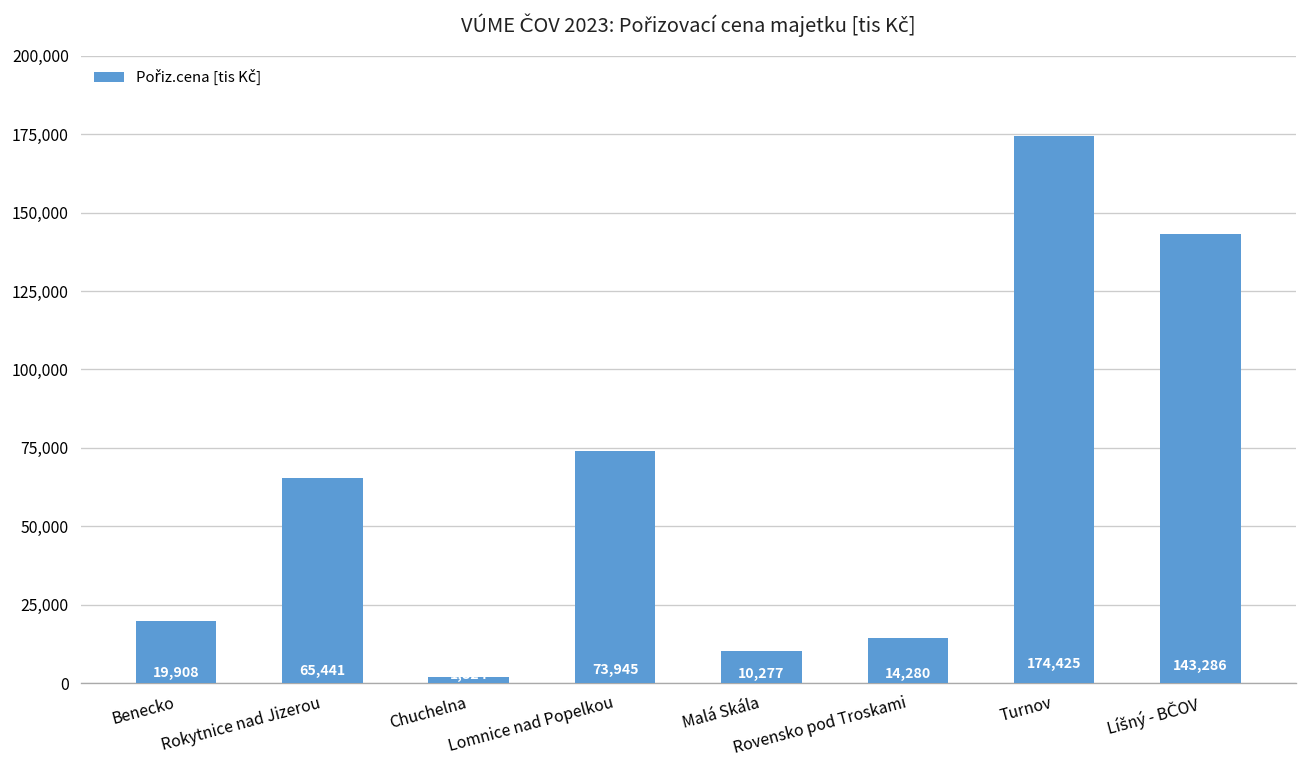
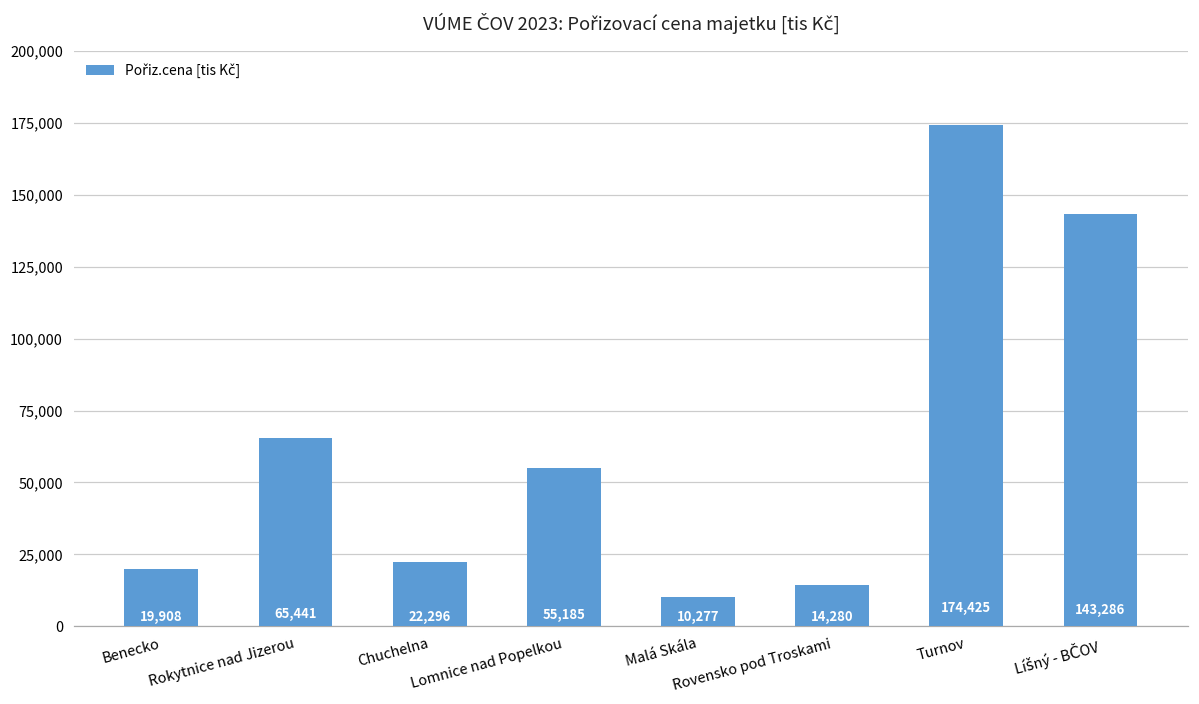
Chuchelna: 2,000 -> 22,000
Lomnice nad Popelkou: 73,945 -> 55,185
